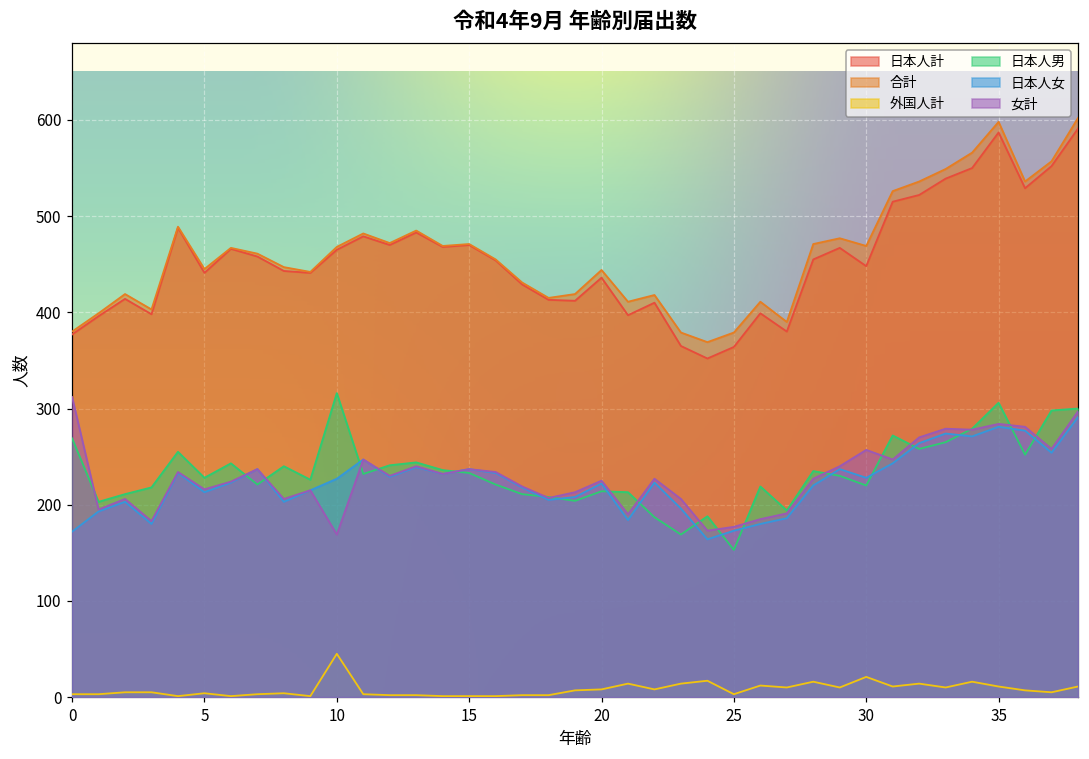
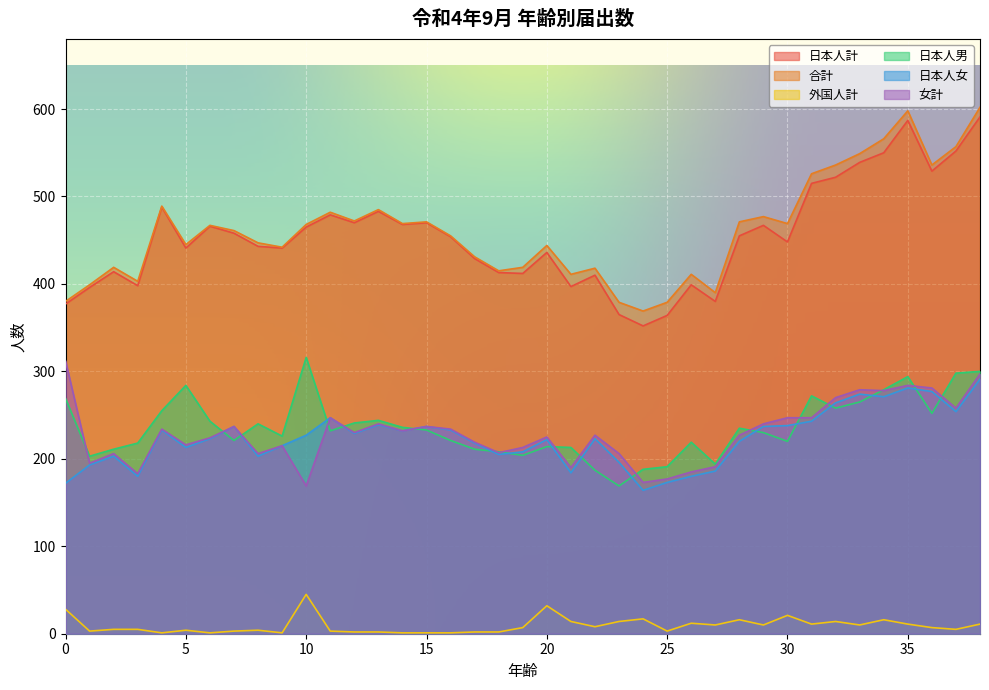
外国人計, 0: 0 -> 30
日本人男, 5: 230 -> 280
外国人計, 20: 10 -> 30
日本人男, 25: 150 -> 190
日本人女, 30: 230 -> 240
女計, 30: 260 -> 250
日本人男, 35: 310 -> 290
